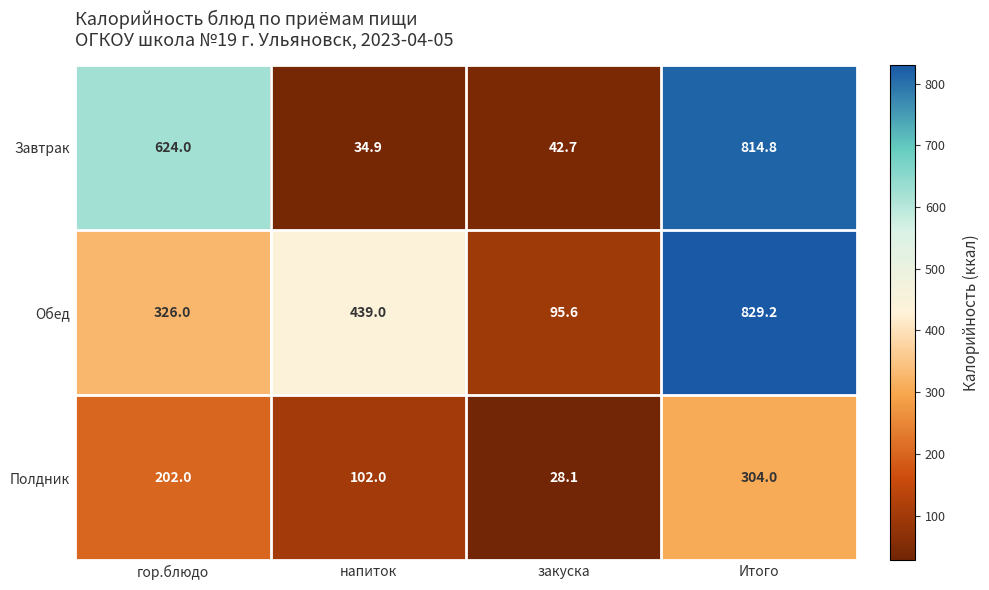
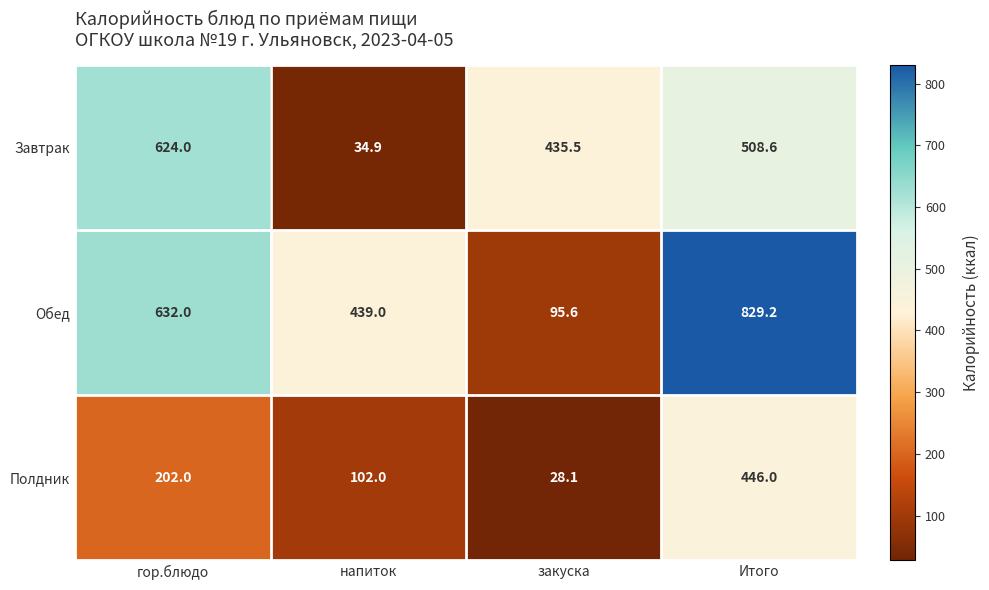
Завтрак, закуска: 42.7 -> 435.5
Завтрак, Итого: 814.8 -> 508.6
Обед, гор.блюдо: 326.0 -> 632.0
Полдник, Итого: 304.0 -> 446.0
